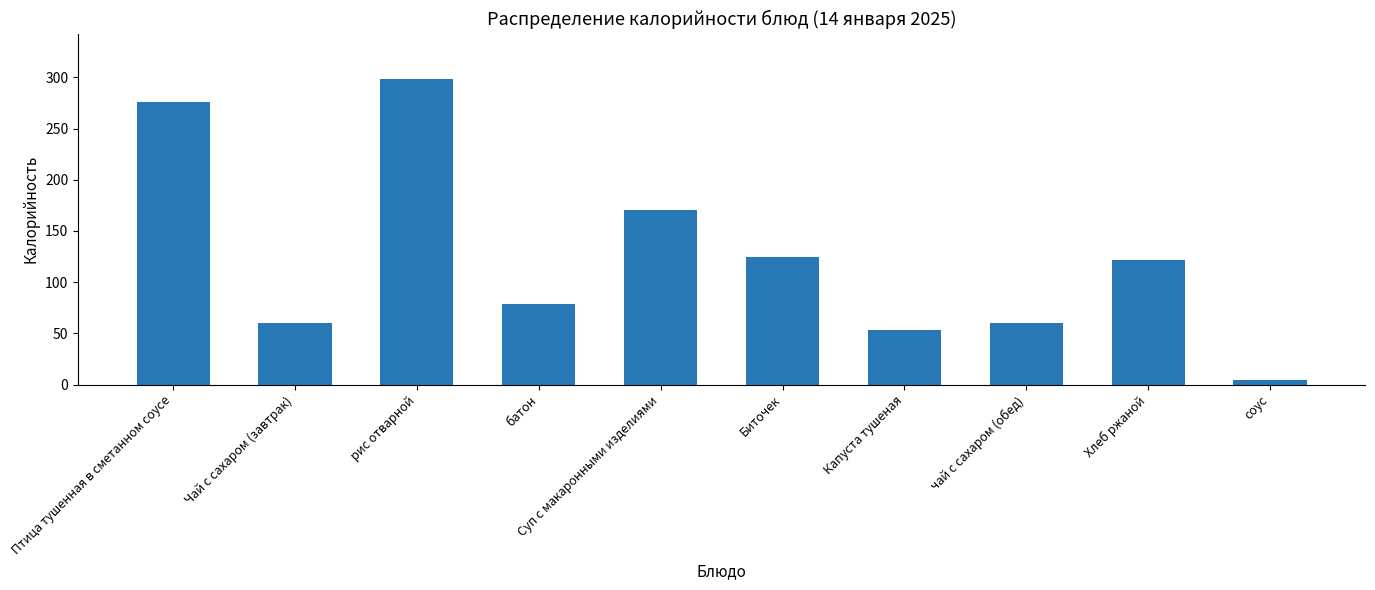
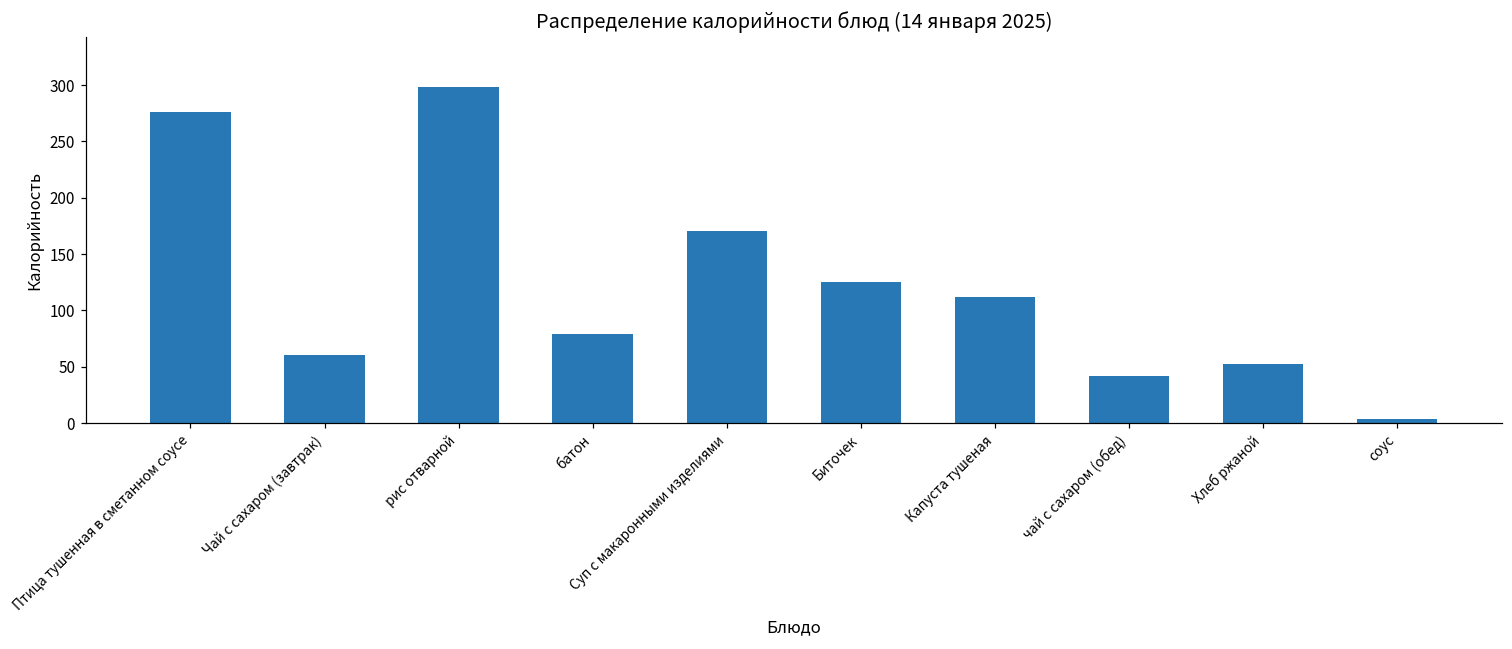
Капуста тушеная: 53 -> 112
чай с сахаром (обед): 60 -> 42
Хлеб ржаной: 122 -> 52
